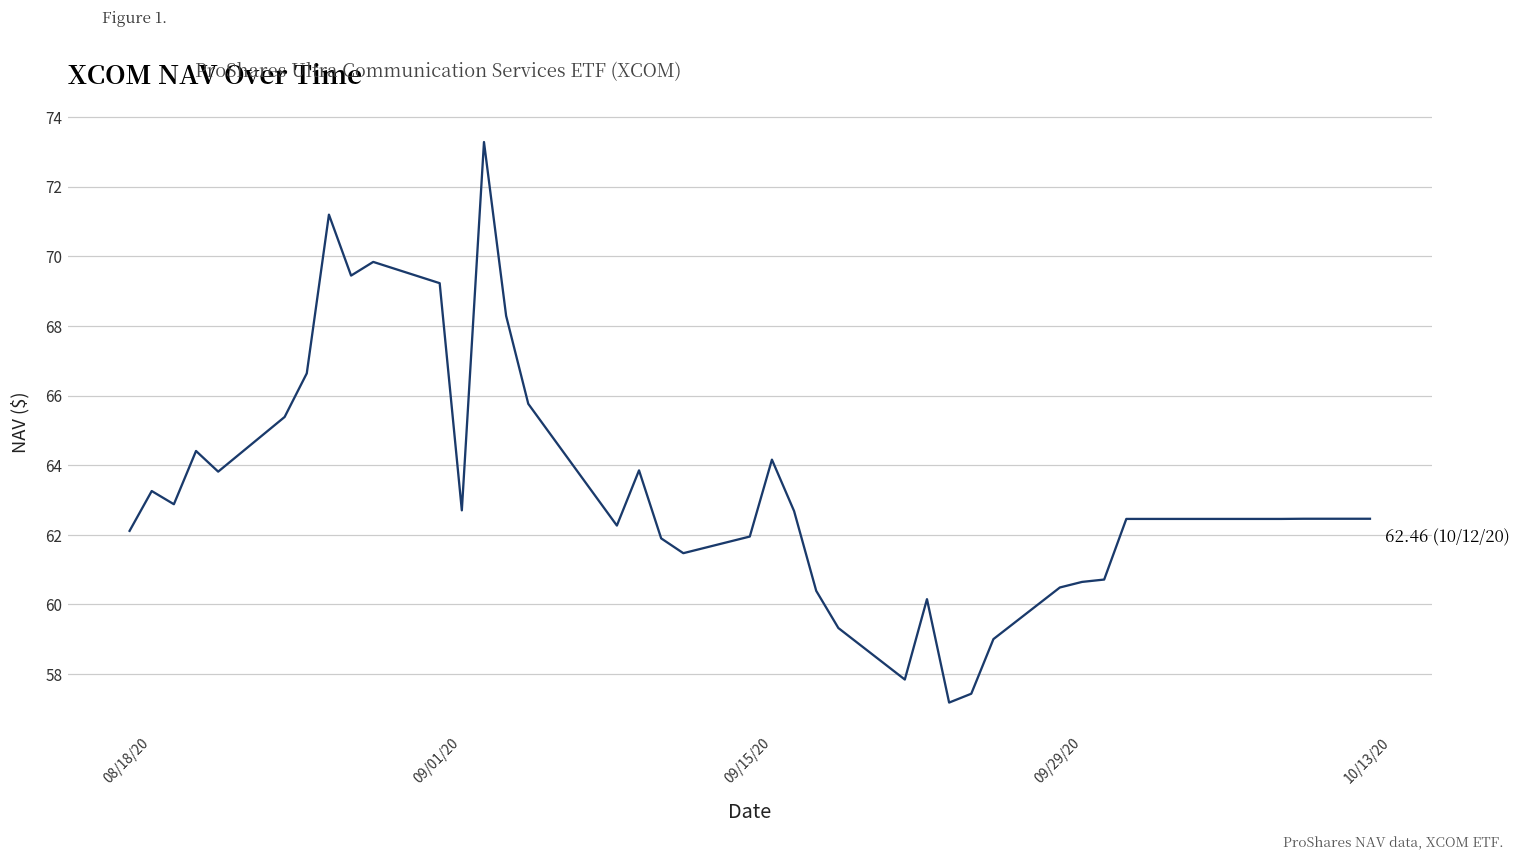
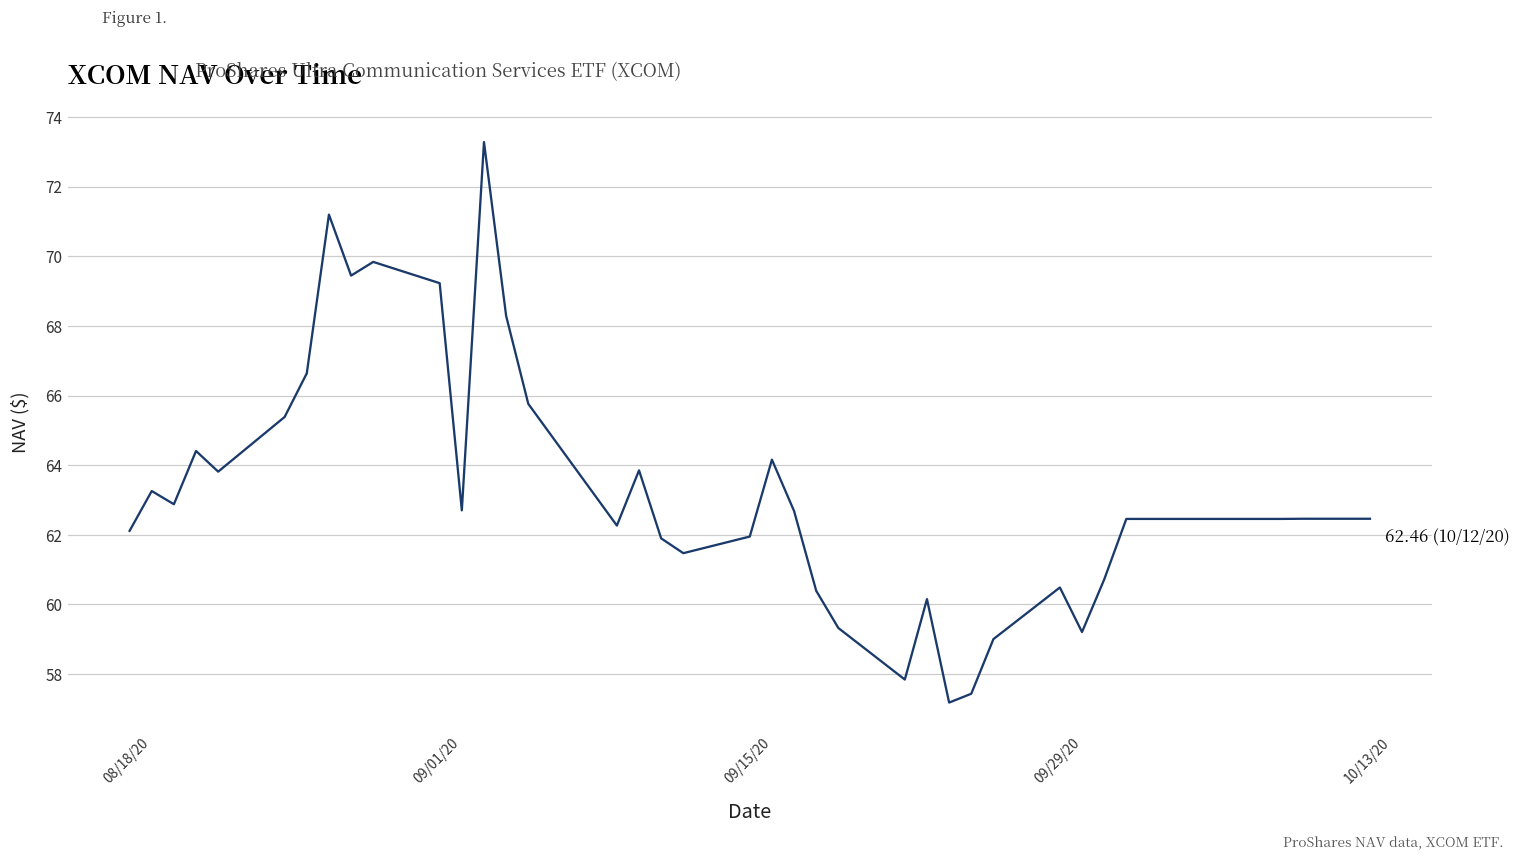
09/29/20: 60.6 -> 59.2
